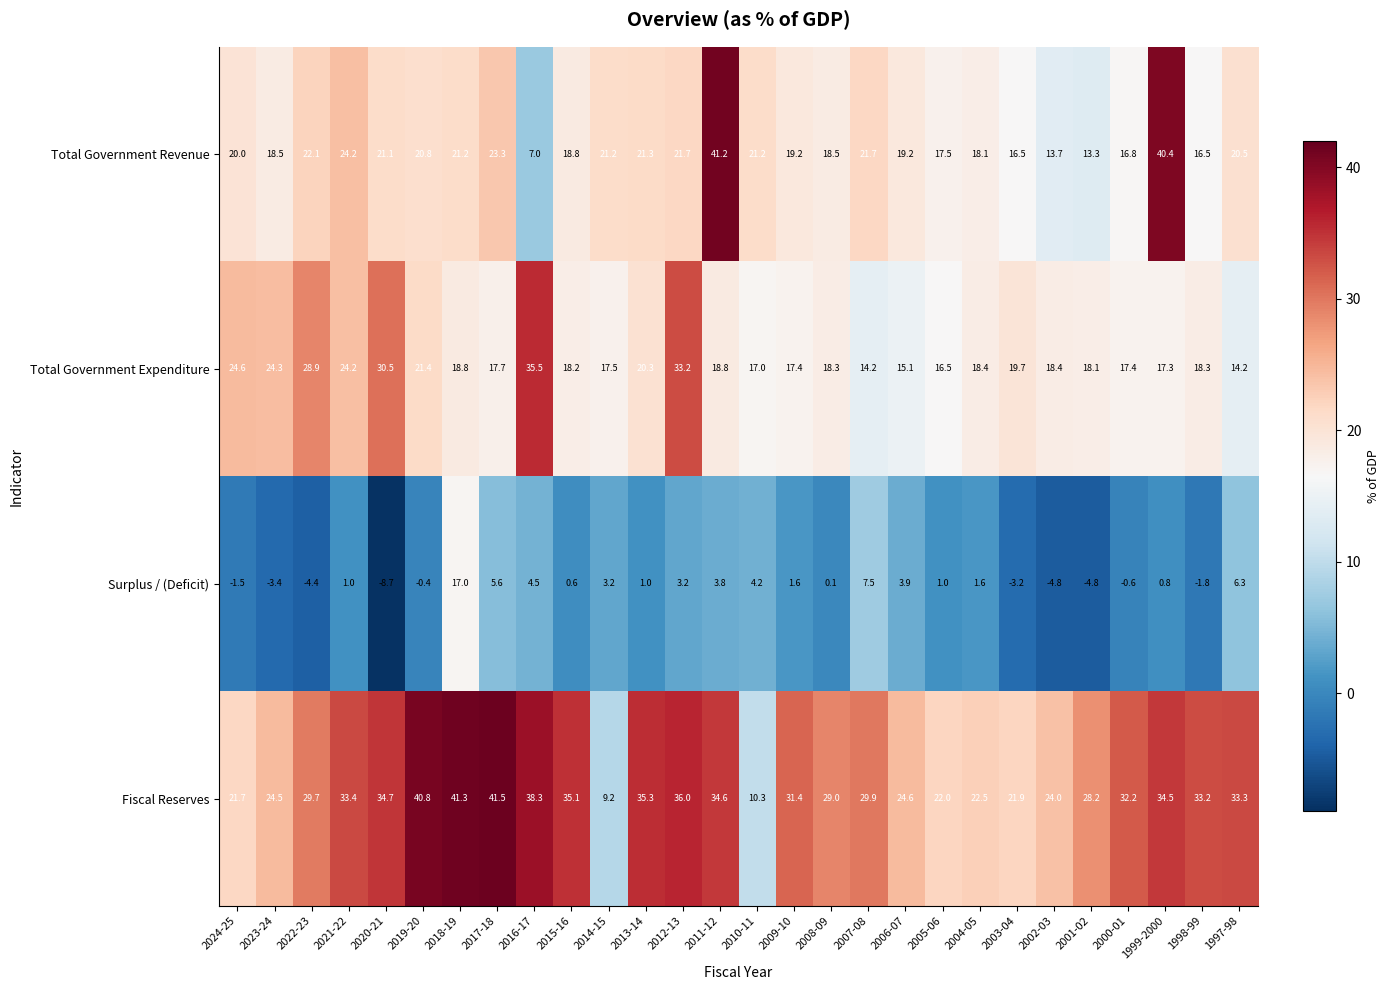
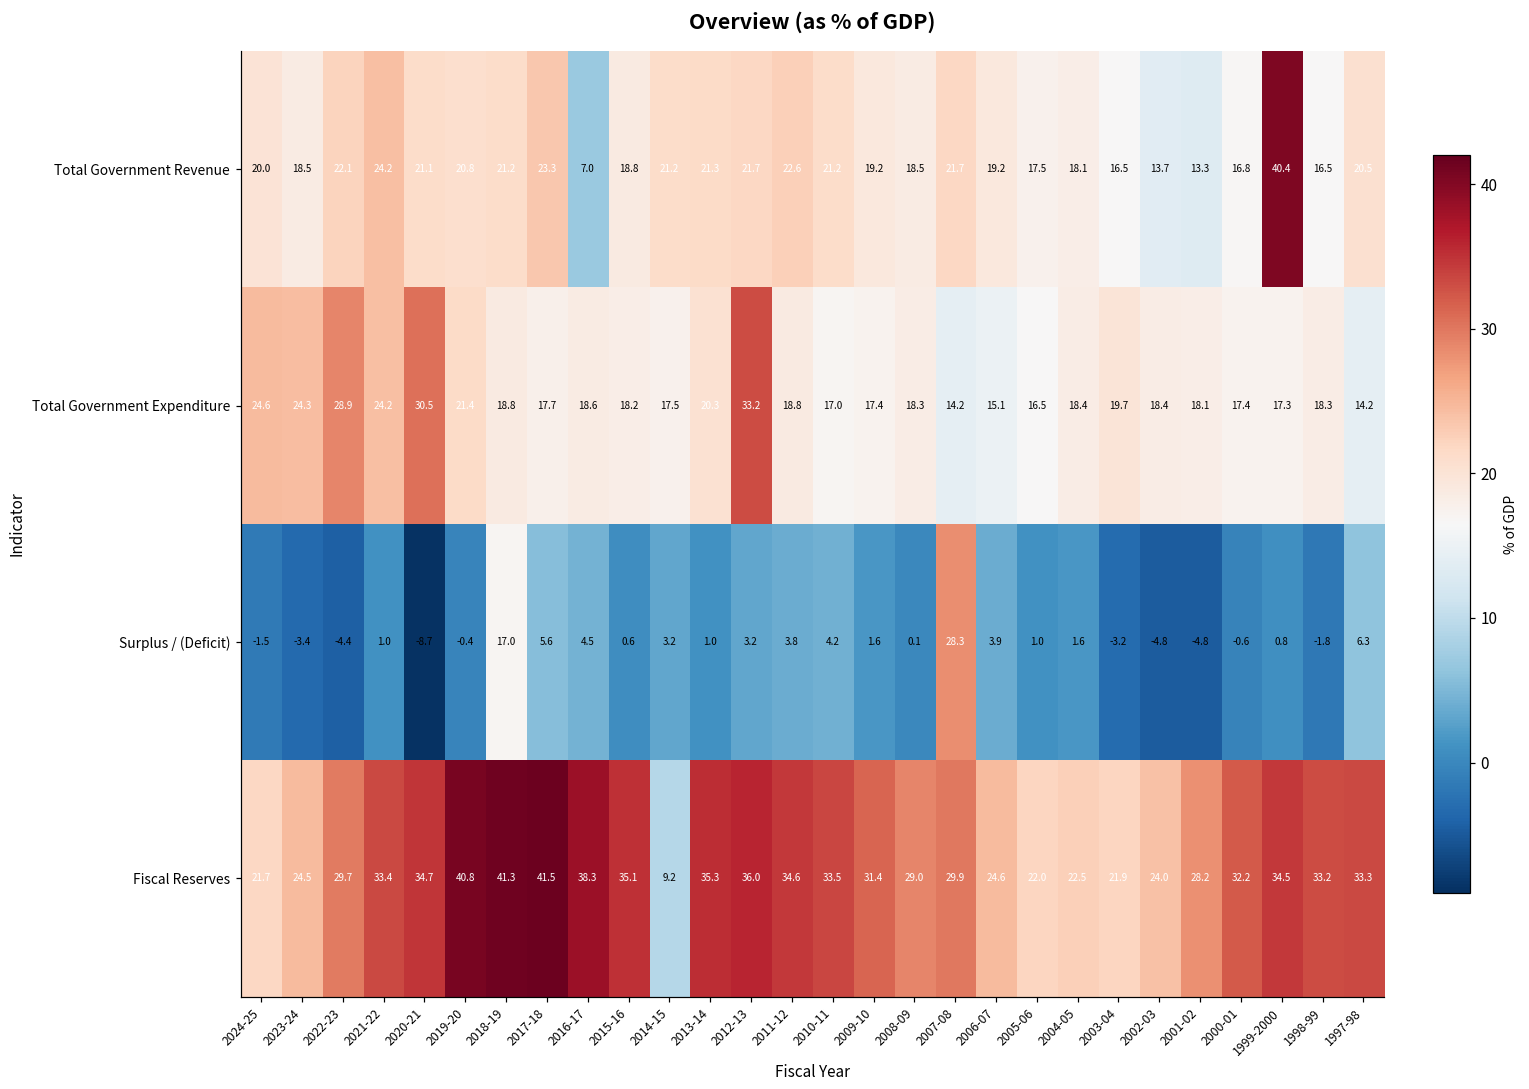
Total Government Revenue, 2011-12: 41.2 -> 22.6
Total Government Expenditure, 2016-17: 35.5 -> 18.6
Surplus / (Deficit), 2007-08: 7.5 -> 28.3
Fiscal Reserves, 2010-11: 10.3 -> 33.5
